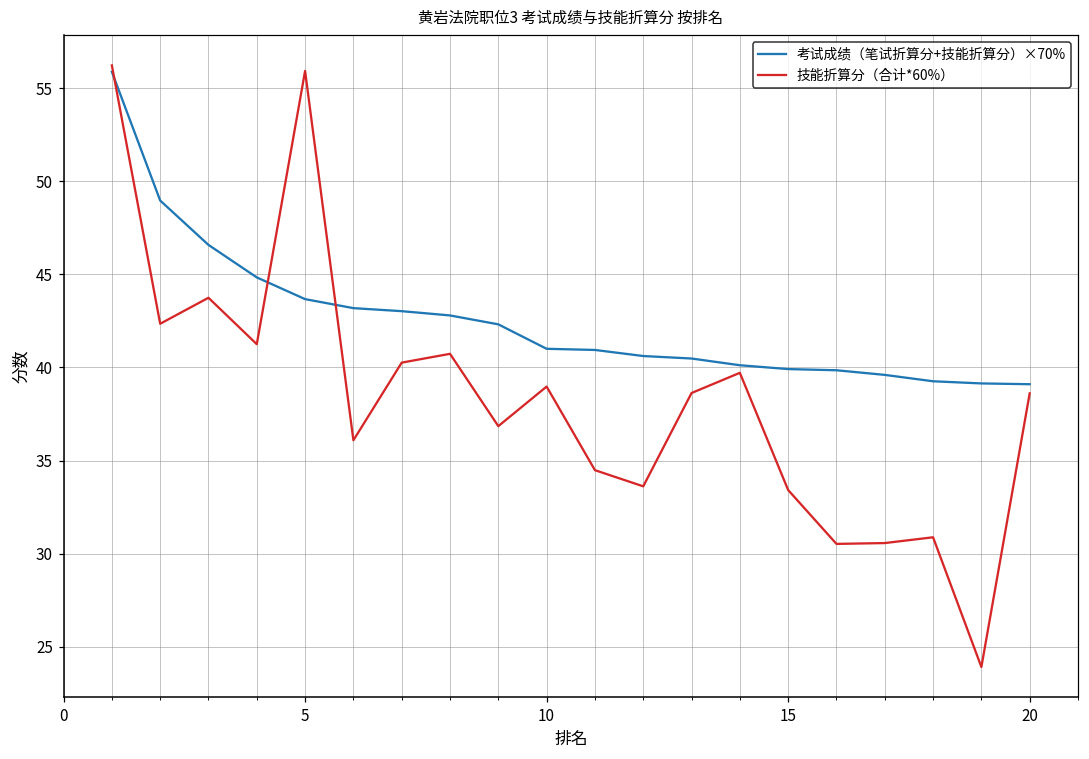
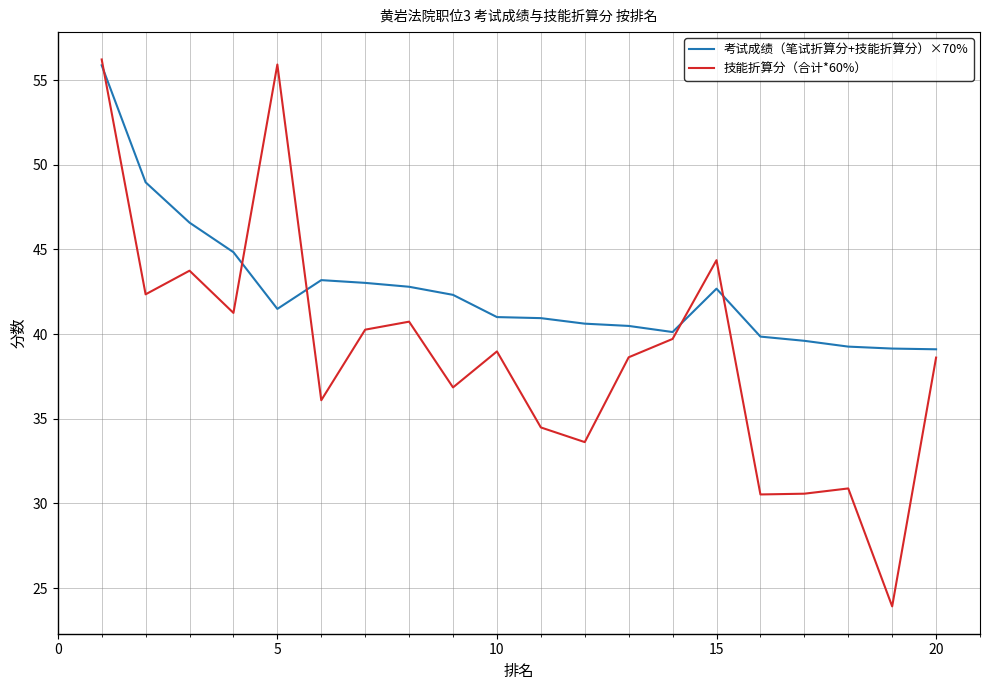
考试成绩（笔试折算分+技能折算分）×70%, 5: 43.7 -> 41.5
考试成绩（笔试折算分+技能折算分）×70%, 15: 39.9 -> 42.7
技能折算分（合计*60%）, 15: 33.4 -> 44.4
